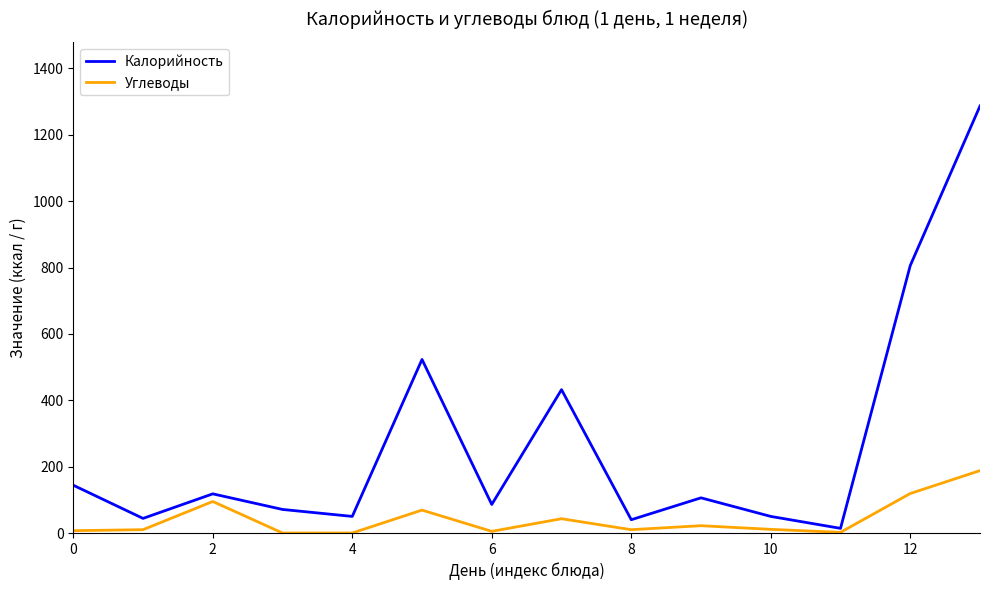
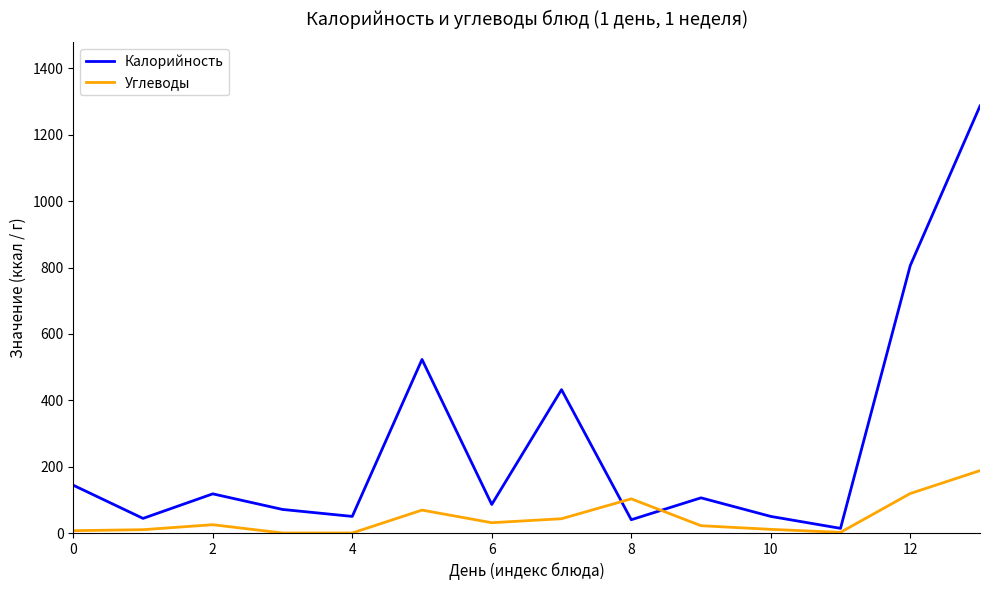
Углеводы, 2: 100 -> 30
Углеводы, 6: 10 -> 30
Углеводы, 8: 10 -> 100
